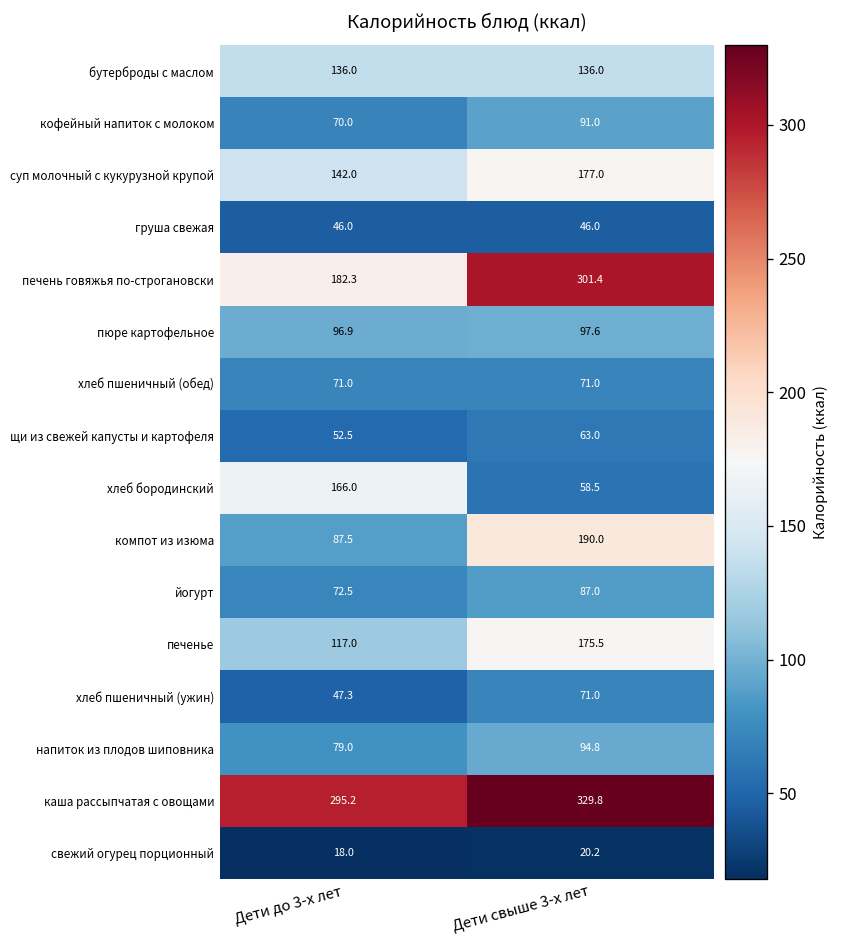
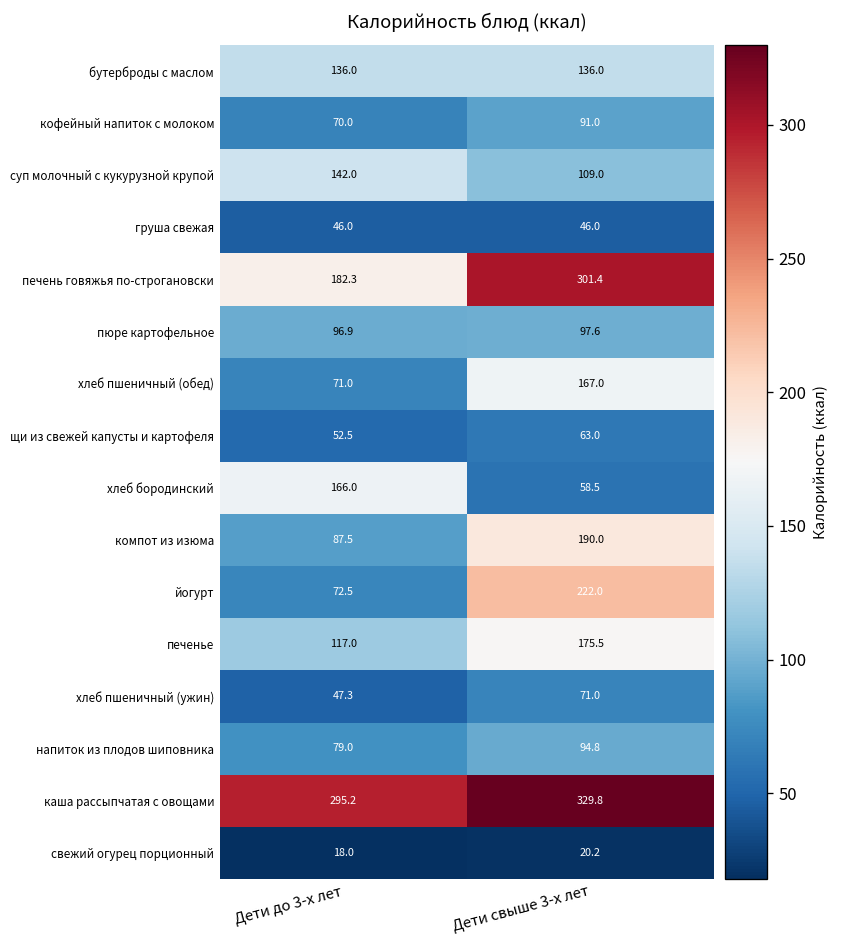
суп молочный с кукурузной крупой, Дети свыше 3-х лет: 177.0 -> 109.0
хлеб пшеничный (обед), Дети свыше 3-х лет: 71.0 -> 167.0
йогурт, Дети свыше 3-х лет: 87.0 -> 222.0
